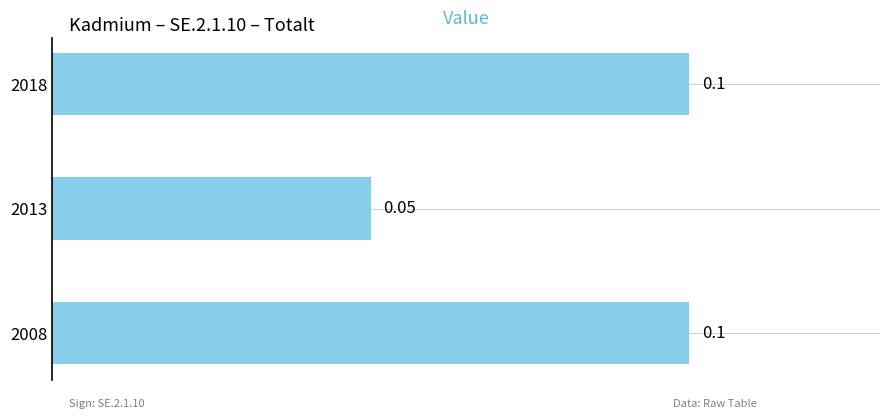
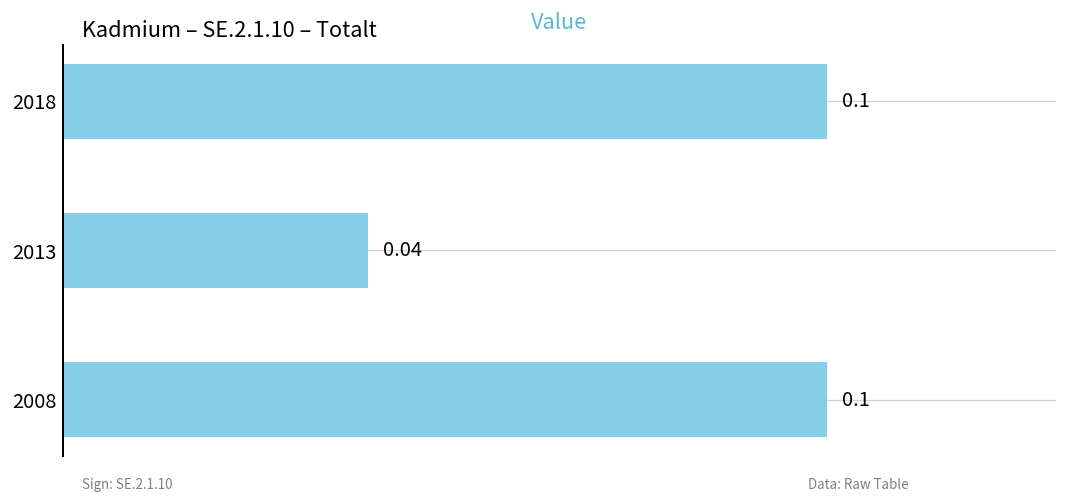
2013: 0.05 -> 0.04
